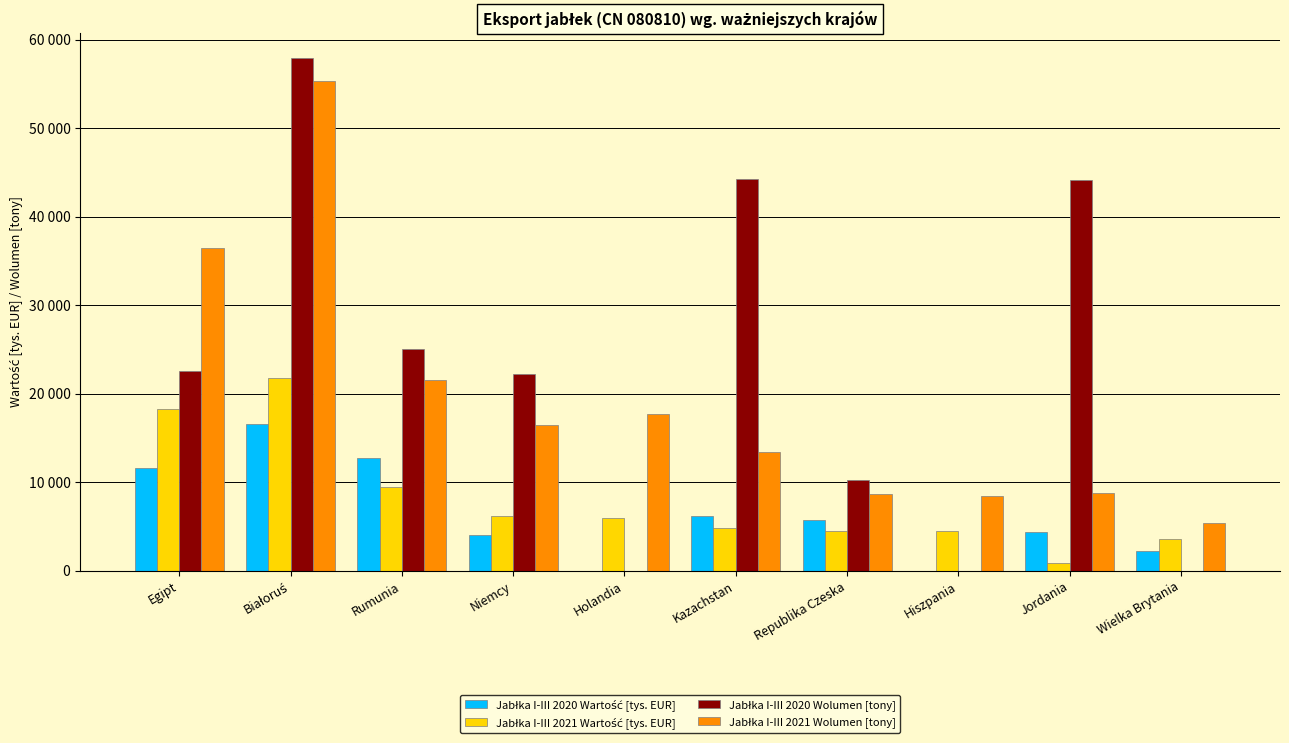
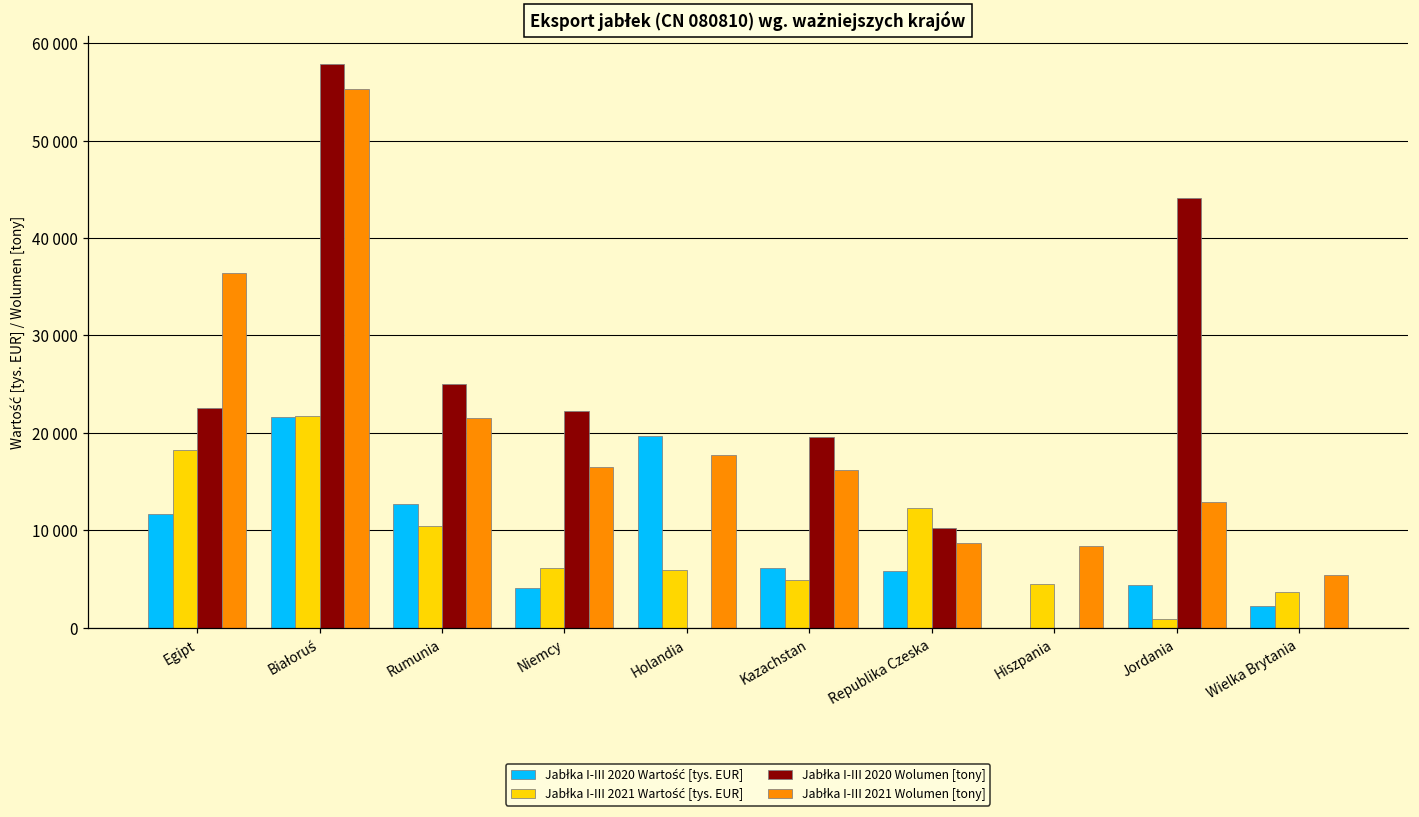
Jabłka I-III 2020 Wartość [tys. EUR], Białoruś: 17000 -> 22000
Jabłka I-III 2021 Wartość [tys. EUR], Rumunia: 9000 -> 10000
Jabłka I-III 2020 Wartość [tys. EUR], Holandia: 0 -> 20000
Jabłka I-III 2020 Wolumen [tony], Kazachstan: 44000 -> 20000
Jabłka I-III 2021 Wolumen [tony], Kazachstan: 13000 -> 16000
Jabłka I-III 2021 Wartość [tys. EUR], Republika Czeska: 4000 -> 12000
Jabłka I-III 2021 Wolumen [tony], Jordania: 9000 -> 13000
